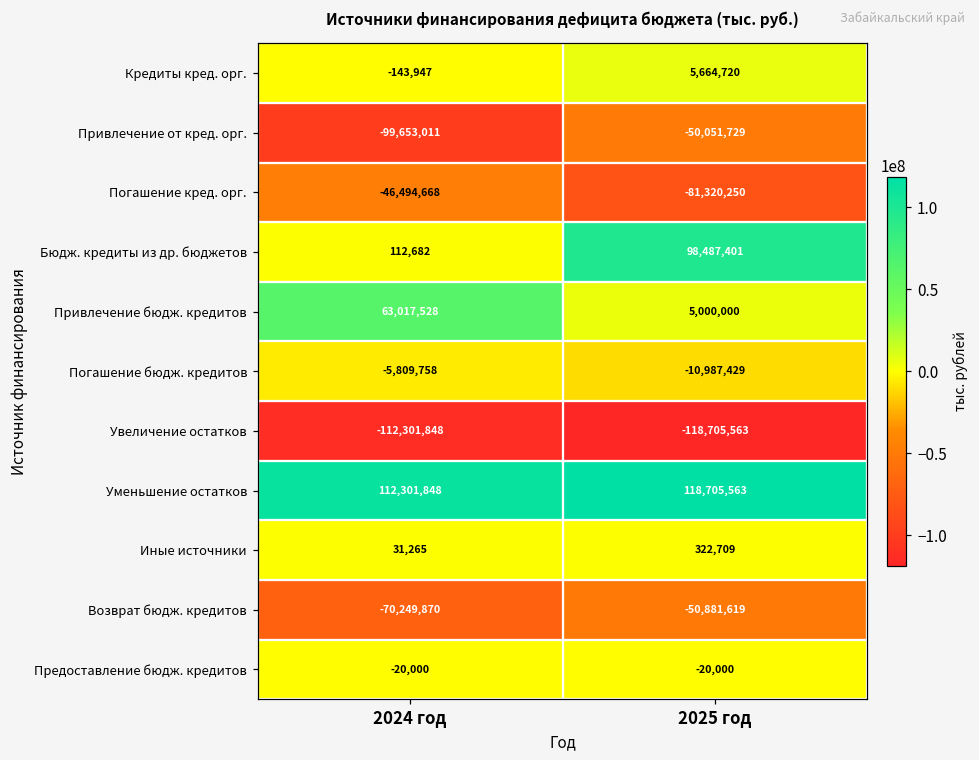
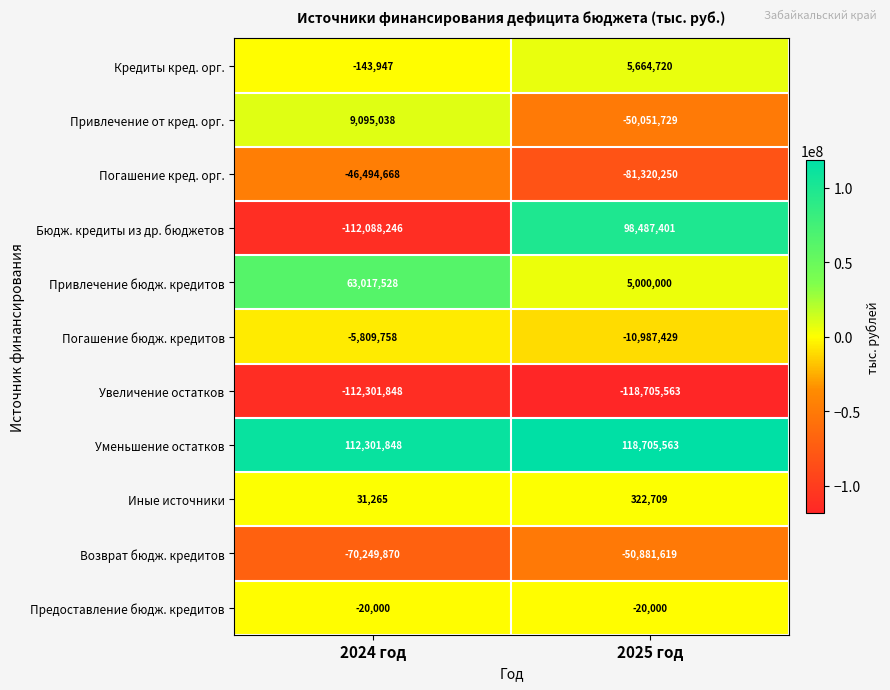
Привлечение от кред. орг., 2024 год: -99,653,011 -> 9,095,038
Бюдж. кредиты из др. бюджетов, 2024 год: 112,682 -> -112,088,246
